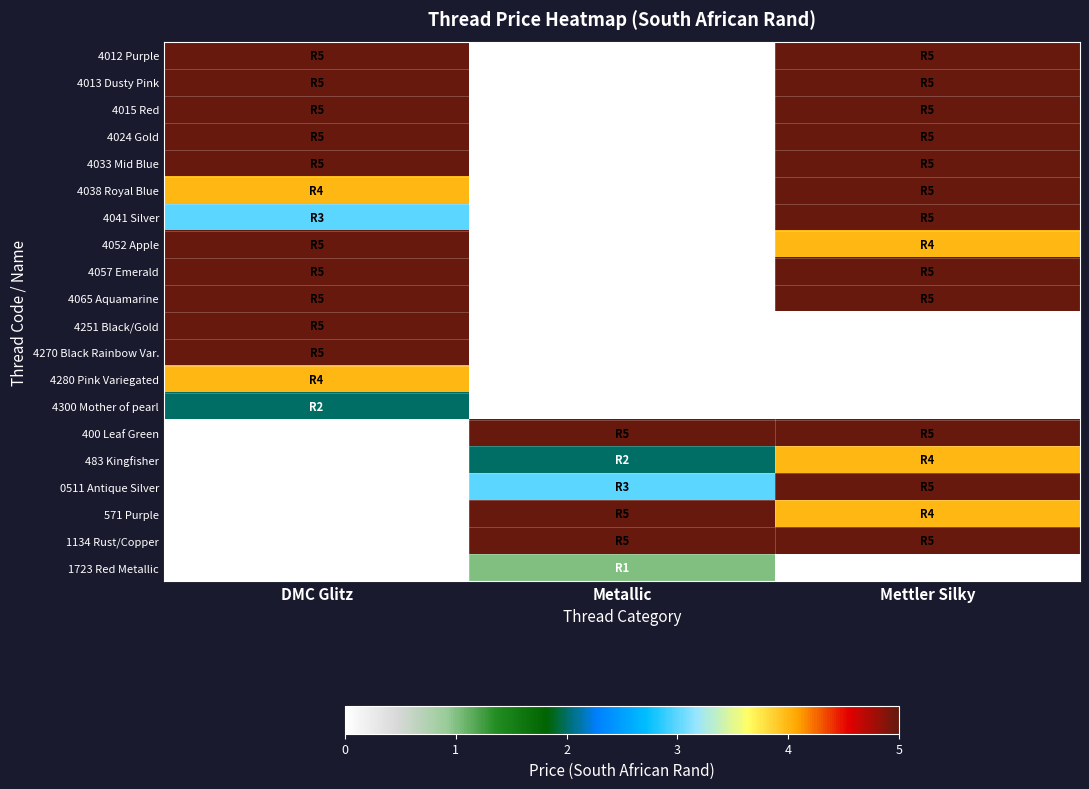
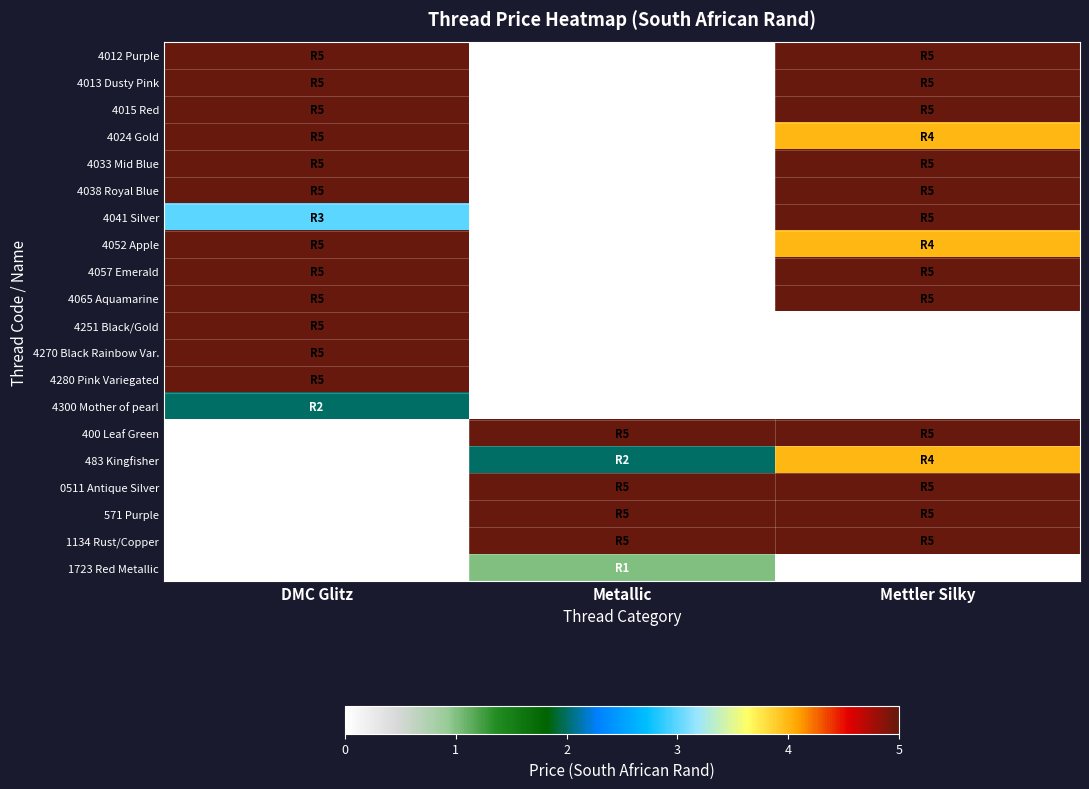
4024 Gold, Mettler Silky: 5 -> 4
4038 Royal Blue, DMC Glitz: 4 -> 5
4280 Pink Variegated, DMC Glitz: 4 -> 5
0511 Antique Silver, Metallic: 3 -> 5
571 Purple, Mettler Silky: 4 -> 5
